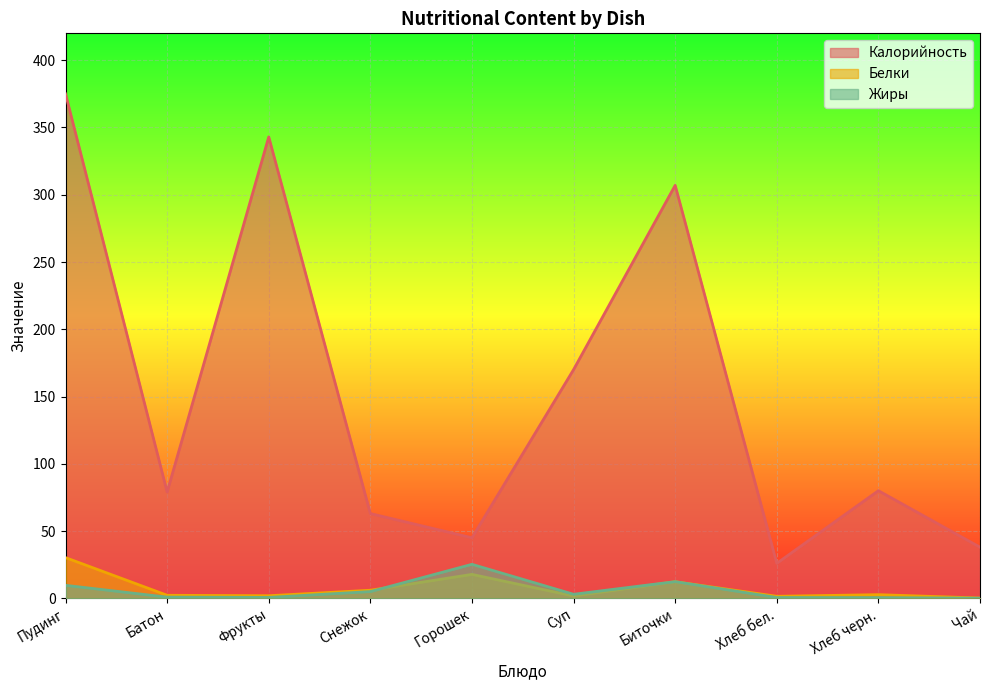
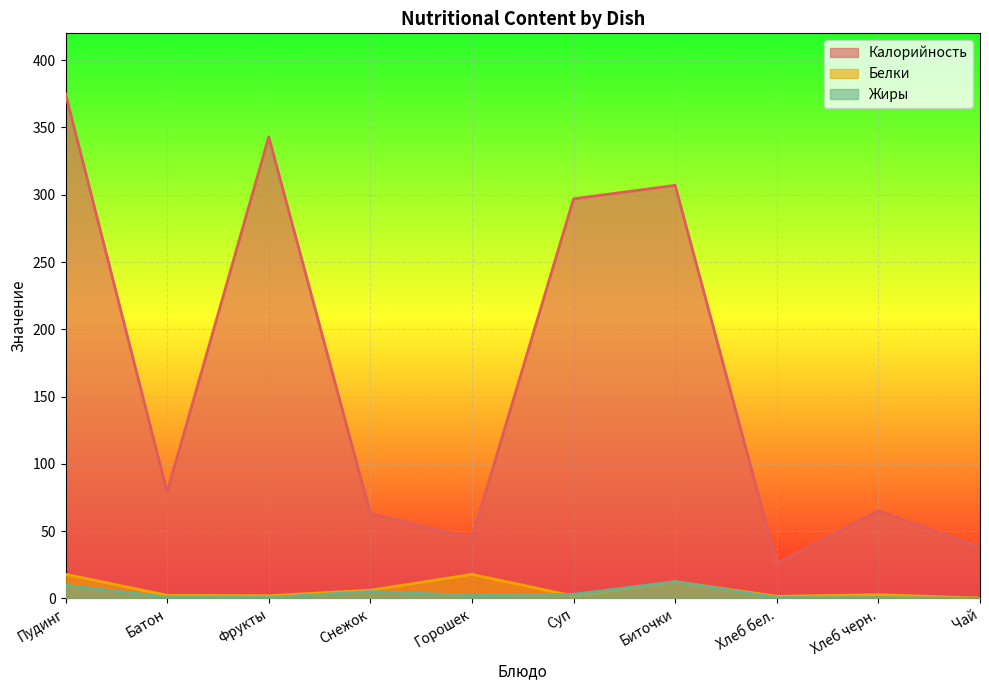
Белки, Пудинг: 30 -> 18
Жиры, Горошек: 25 -> 2
Калорийность, Суп: 170 -> 297
Калорийность, Хлеб черн.: 80 -> 65
